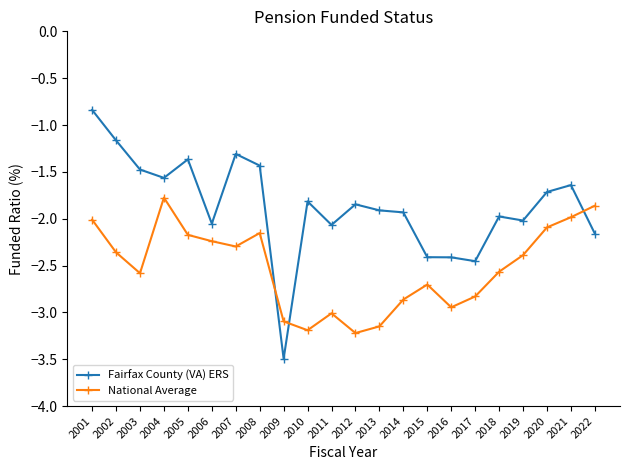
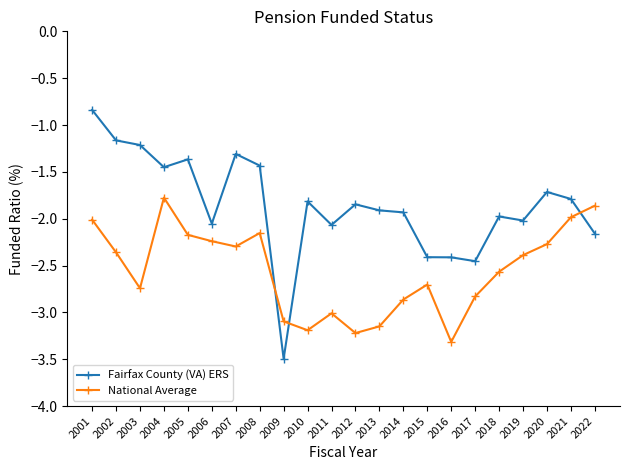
Fairfax County (VA) ERS, 2003: -1.5 -> -1.2
National Average, 2003: -2.6 -> -2.7
Fairfax County (VA) ERS, 2004: -1.6 -> -1.5
National Average, 2016: -2.9 -> -3.3
National Average, 2020: -2.1 -> -2.3
Fairfax County (VA) ERS, 2021: -1.6 -> -1.8
